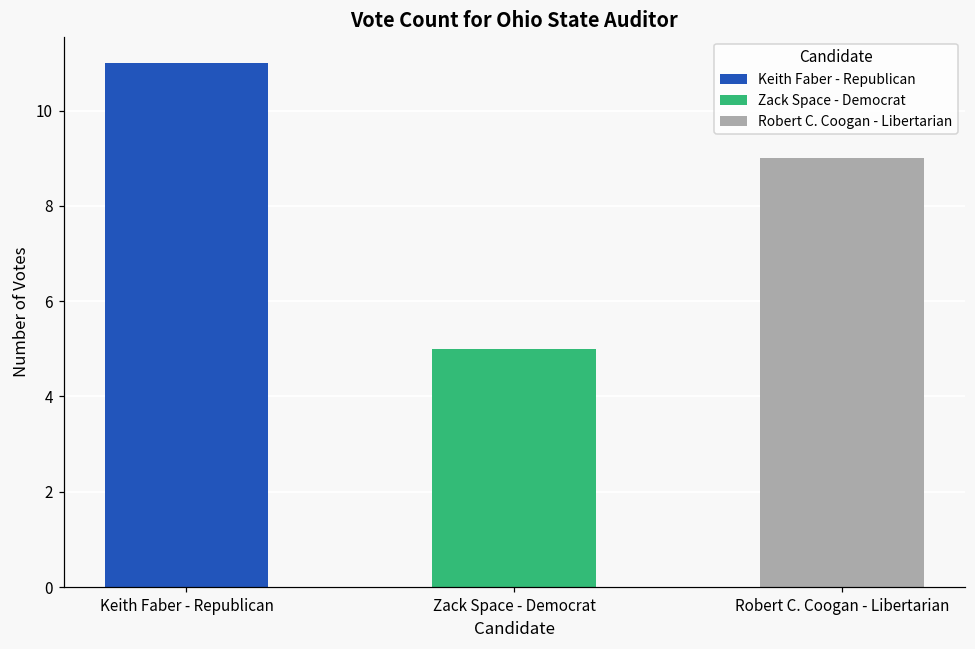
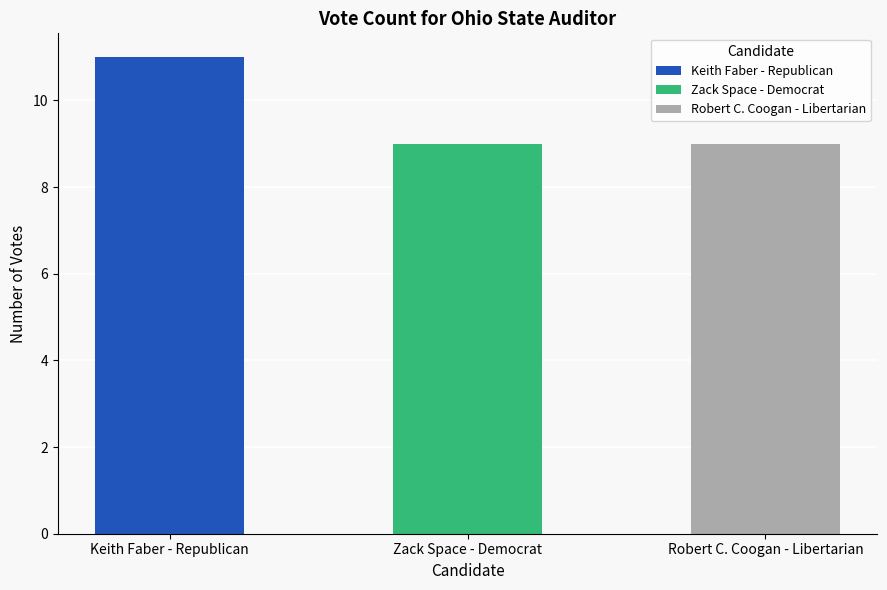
Zack Space - Democrat: 5 -> 9
